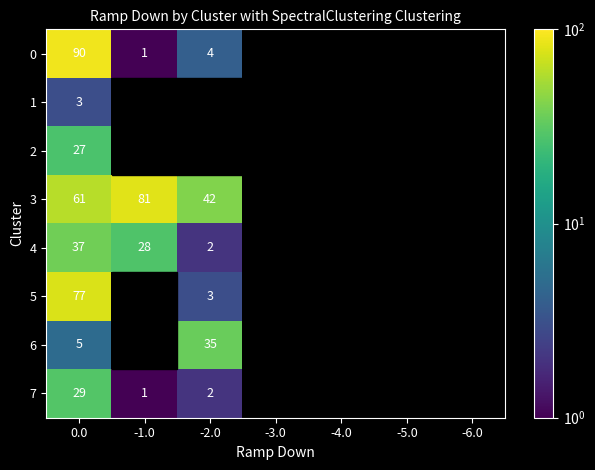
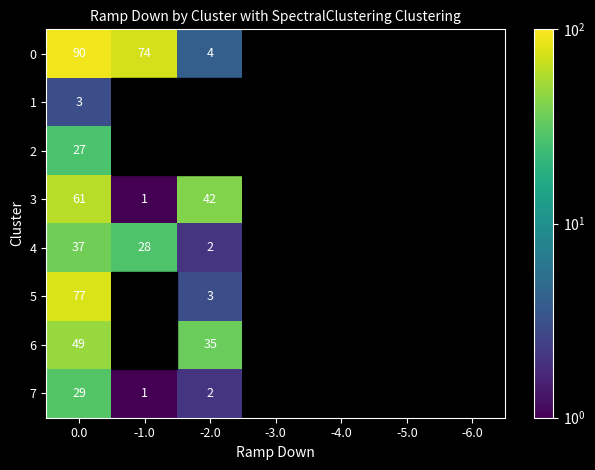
0, -1.0: 1 -> 74
3, -1.0: 81 -> 1
6, 0.0: 5 -> 49
